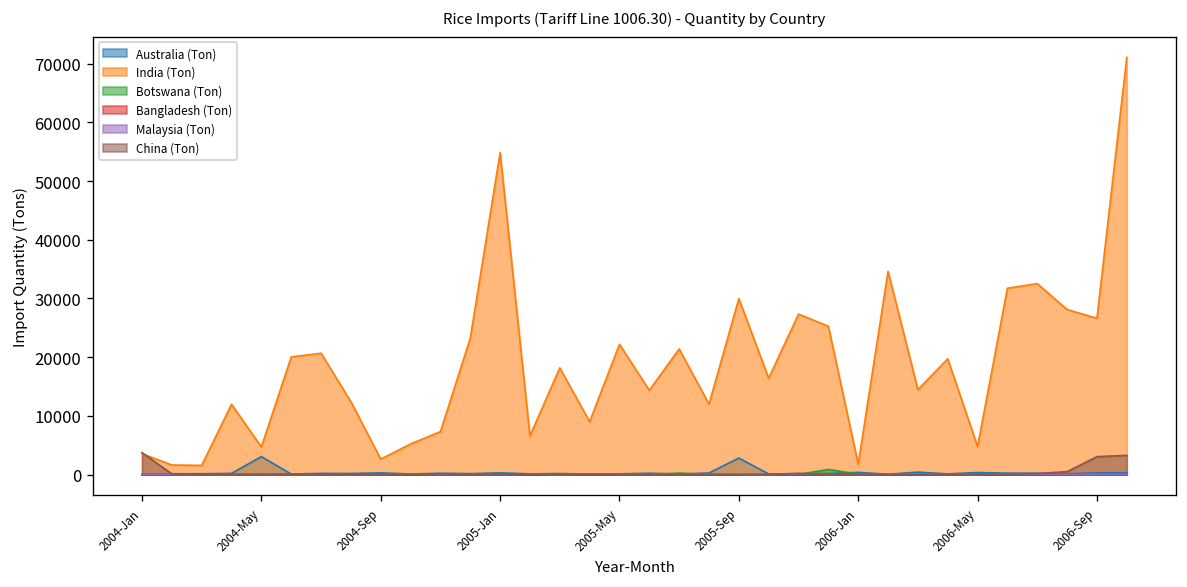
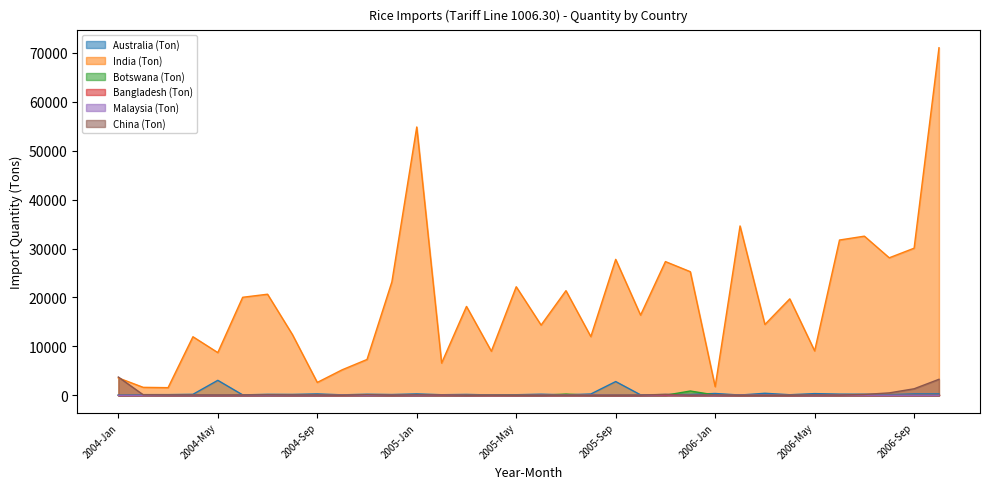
India (Ton), 2004-May: 5000 -> 9000
India (Ton), 2005-Sep: 30000 -> 28000
India (Ton), 2006-May: 5000 -> 9000
India (Ton), 2006-Sep: 27000 -> 30000
China (Ton), 2006-Sep: 3000 -> 1000
